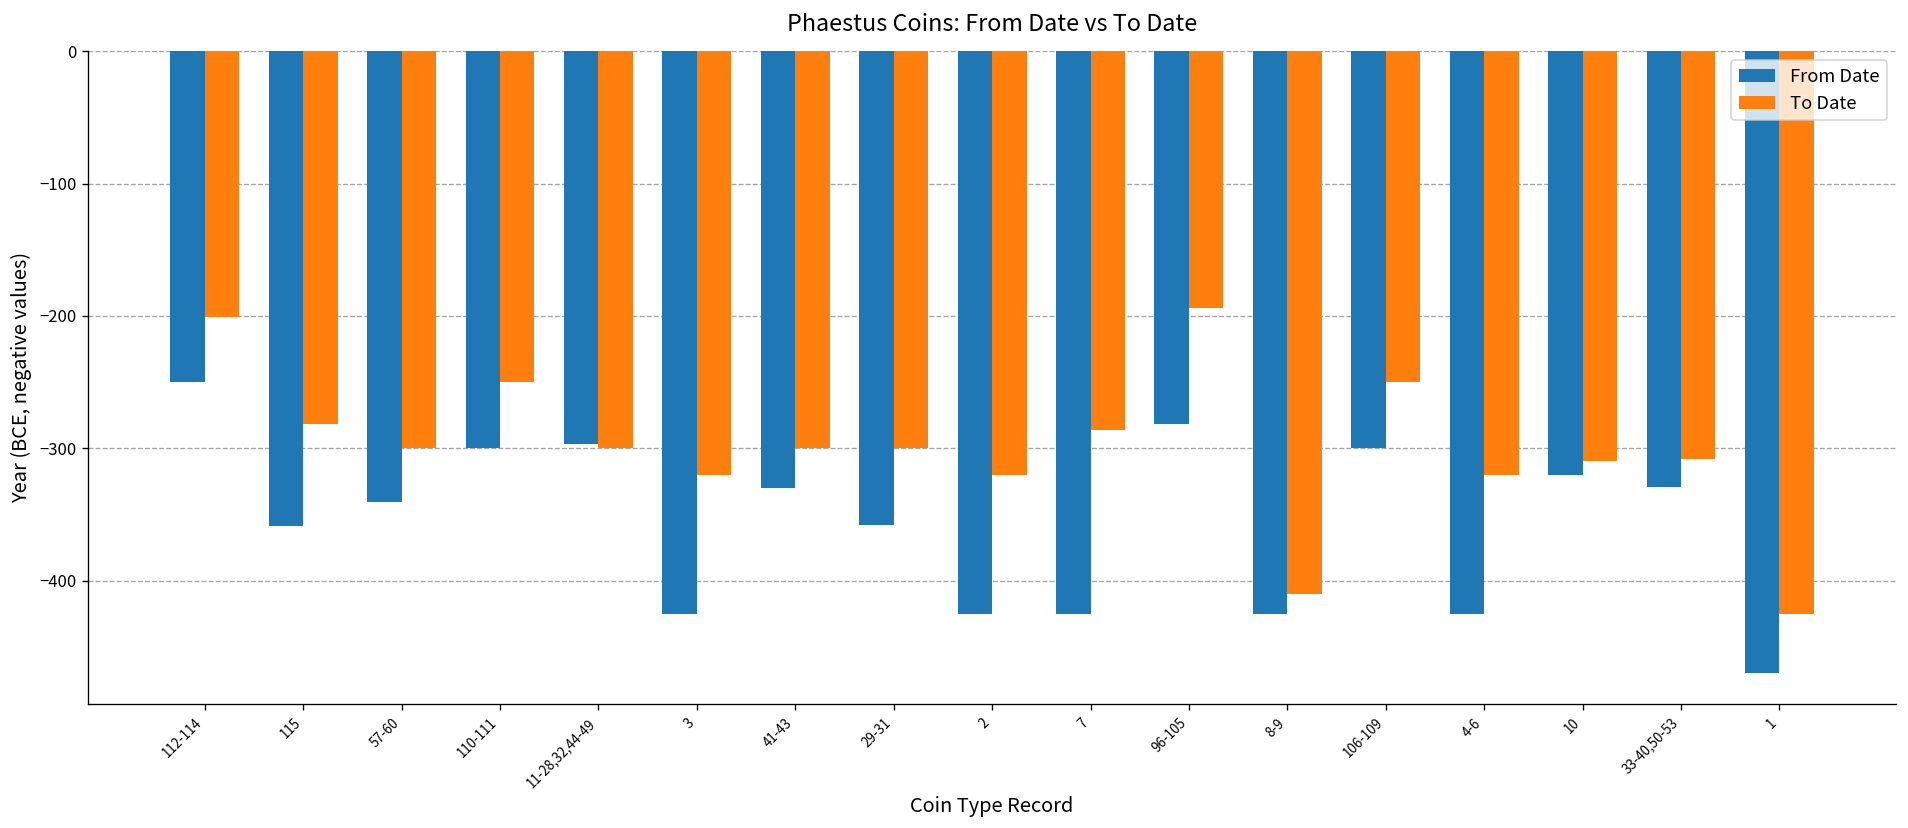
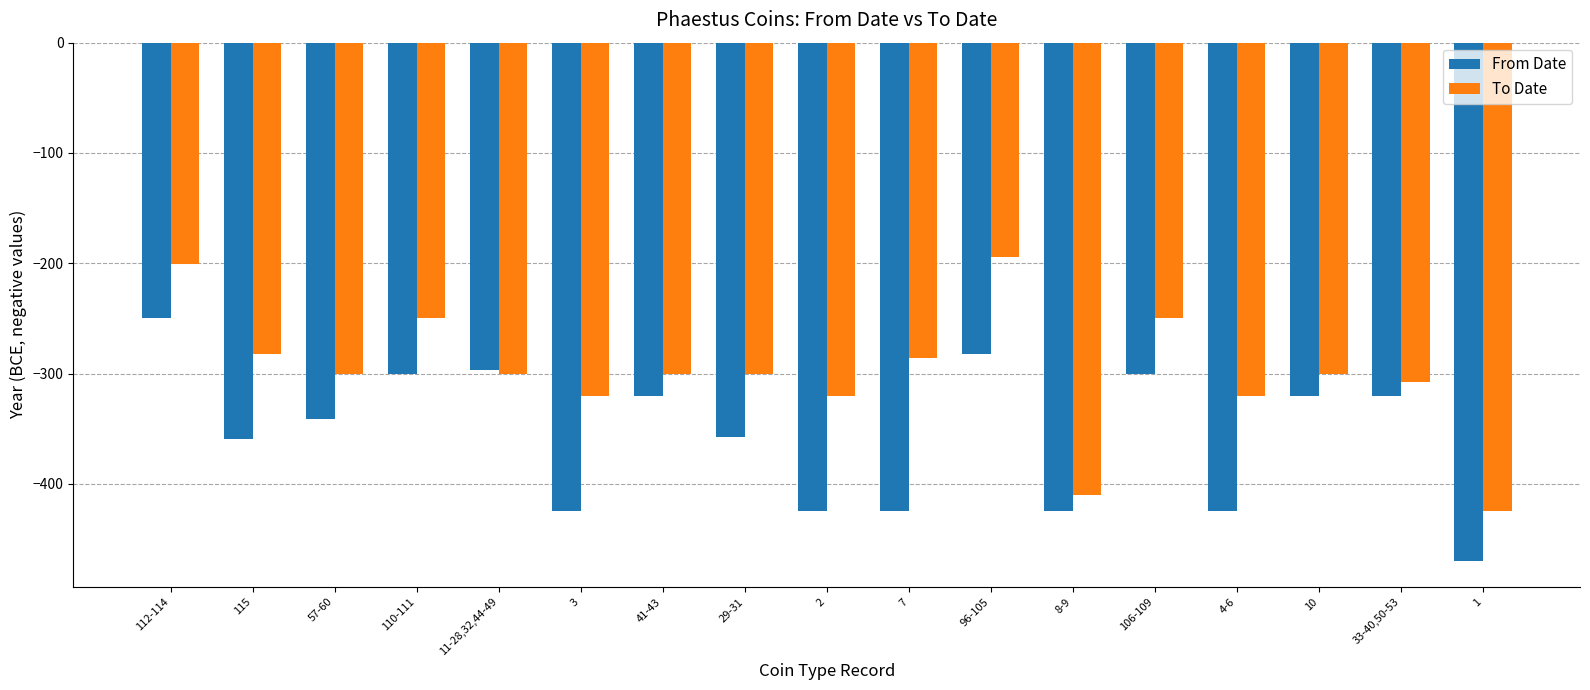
From Date, 41-43: -330 -> -320
To Date, 10: -310 -> -300
From Date, 33-40,50-53: -329 -> -320
